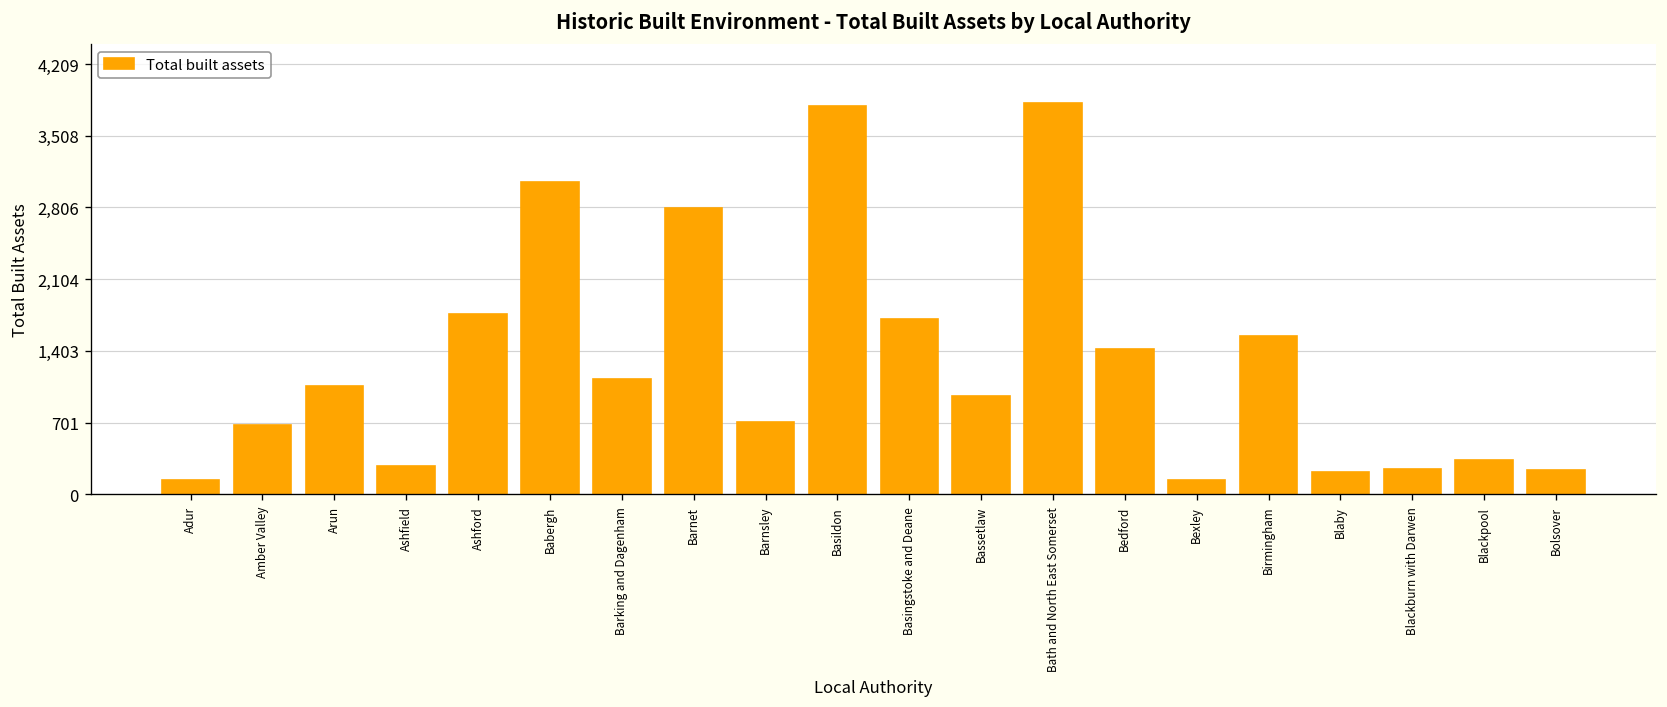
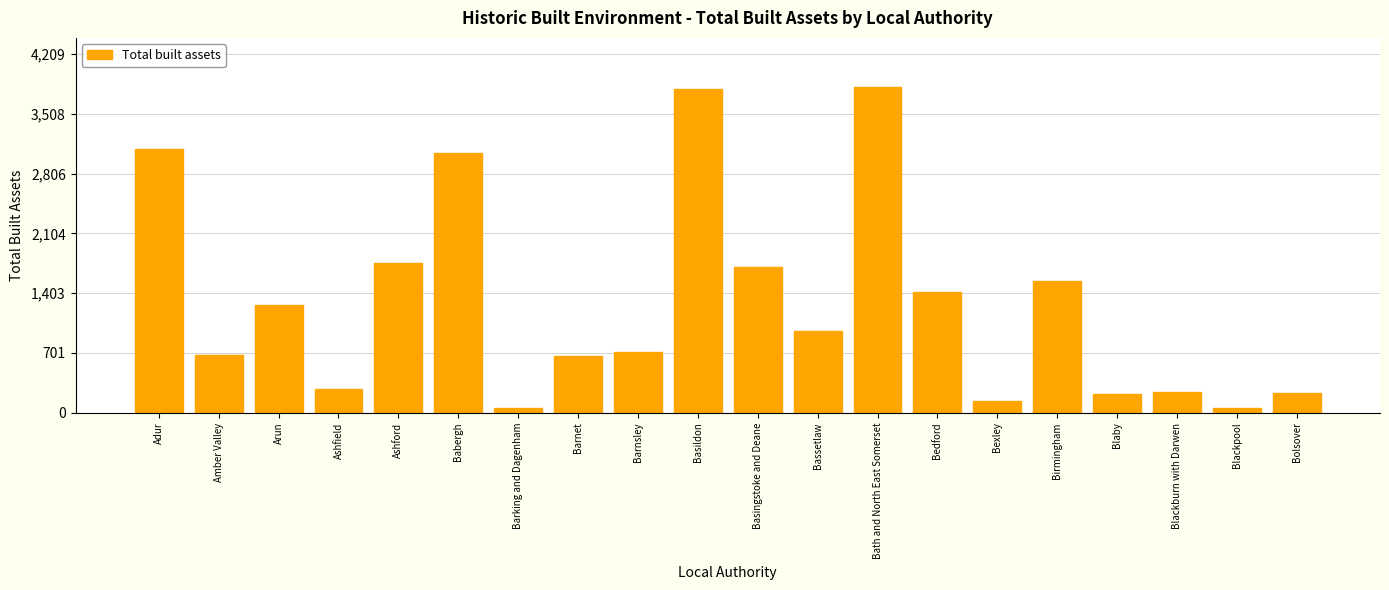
Adur: 100 -> 3,100
Arun: 1,100 -> 1,300
Barking and Dagenham: 1,100 -> 100
Barnet: 2,800 -> 700
Blackpool: 300 -> 100
